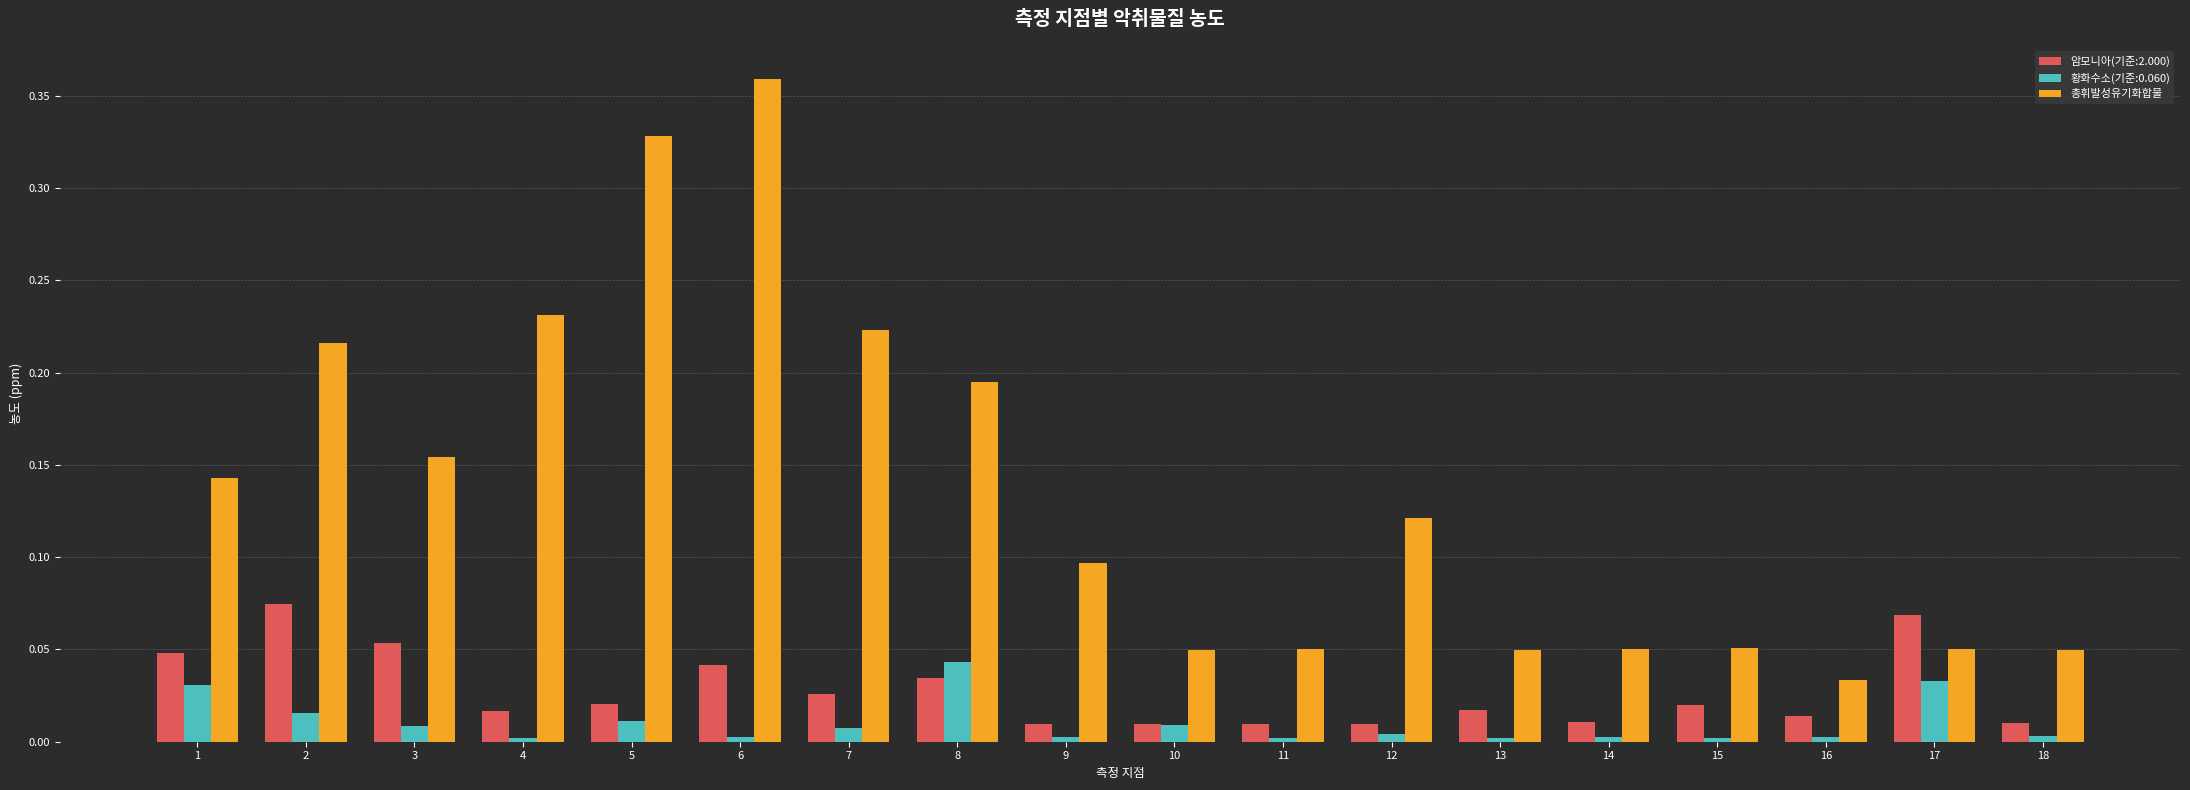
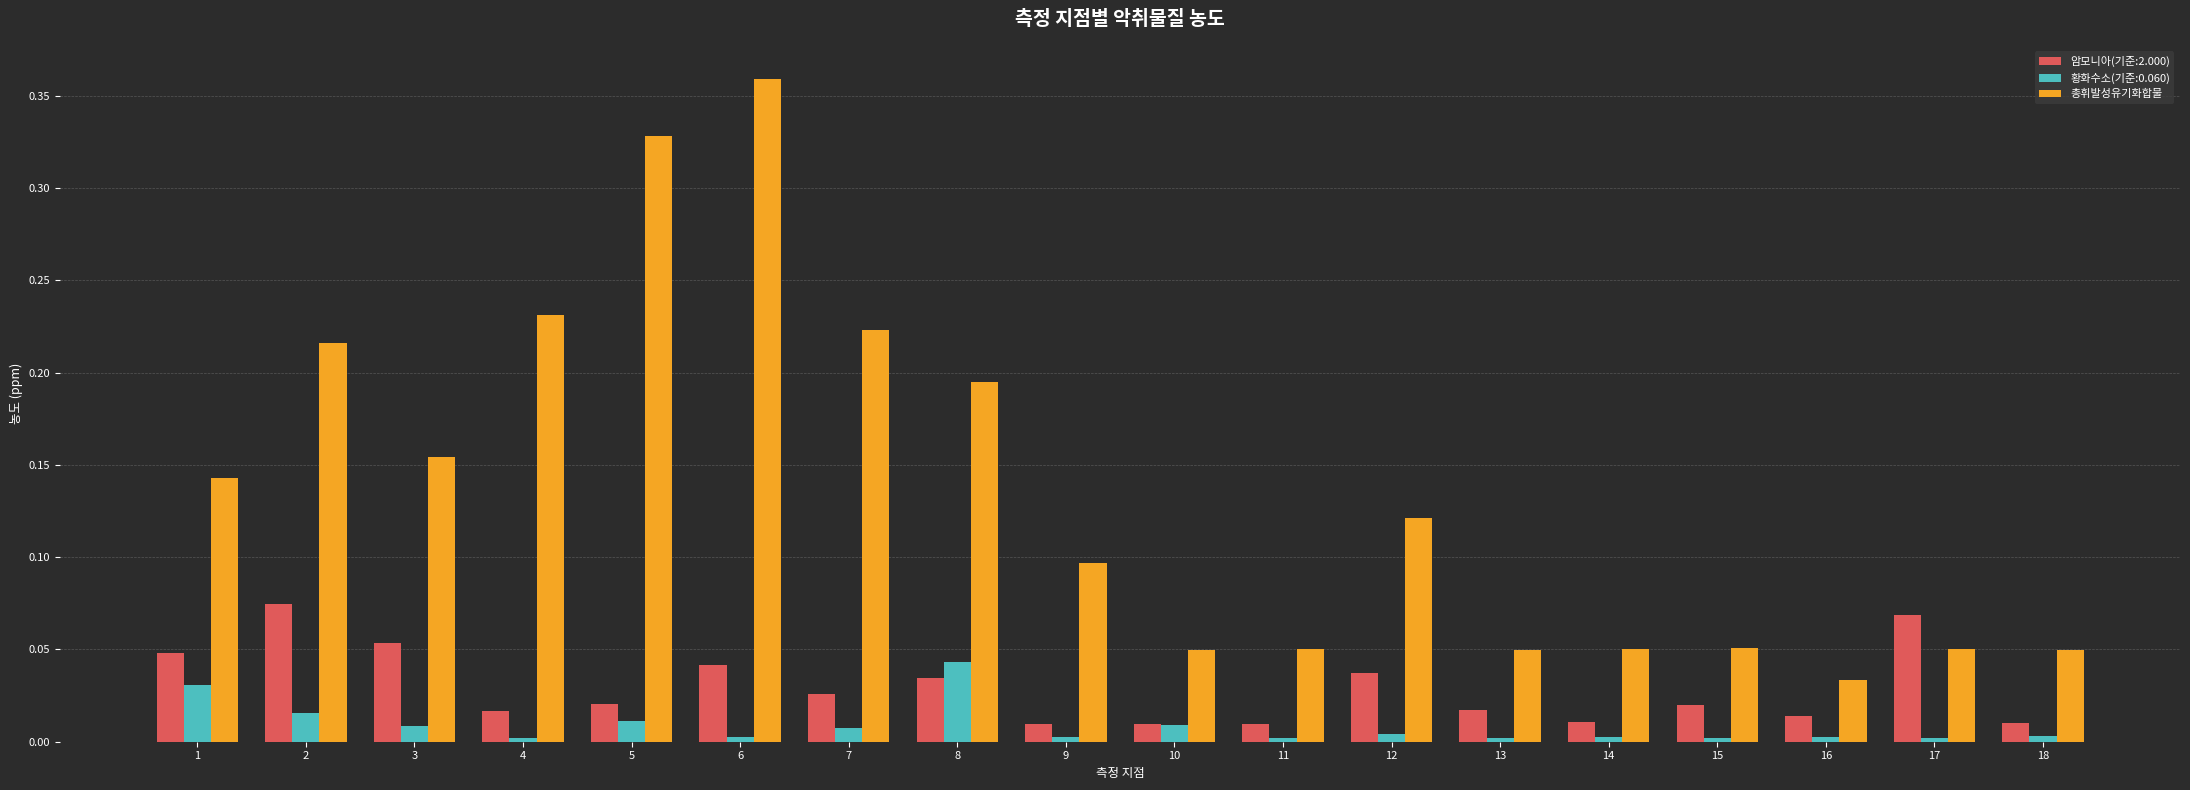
암모니아(기준:2.000), 12: 0.010 -> 0.037
황화수소(기준:0.060), 17: 0.033 -> 0.002
